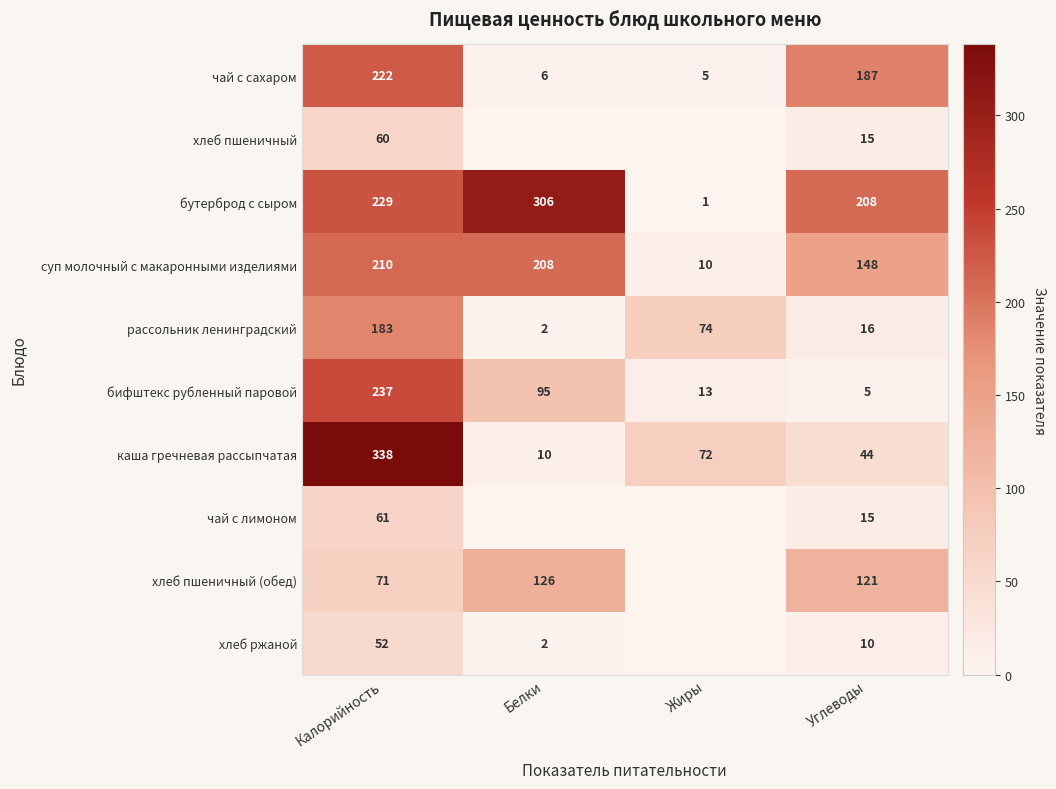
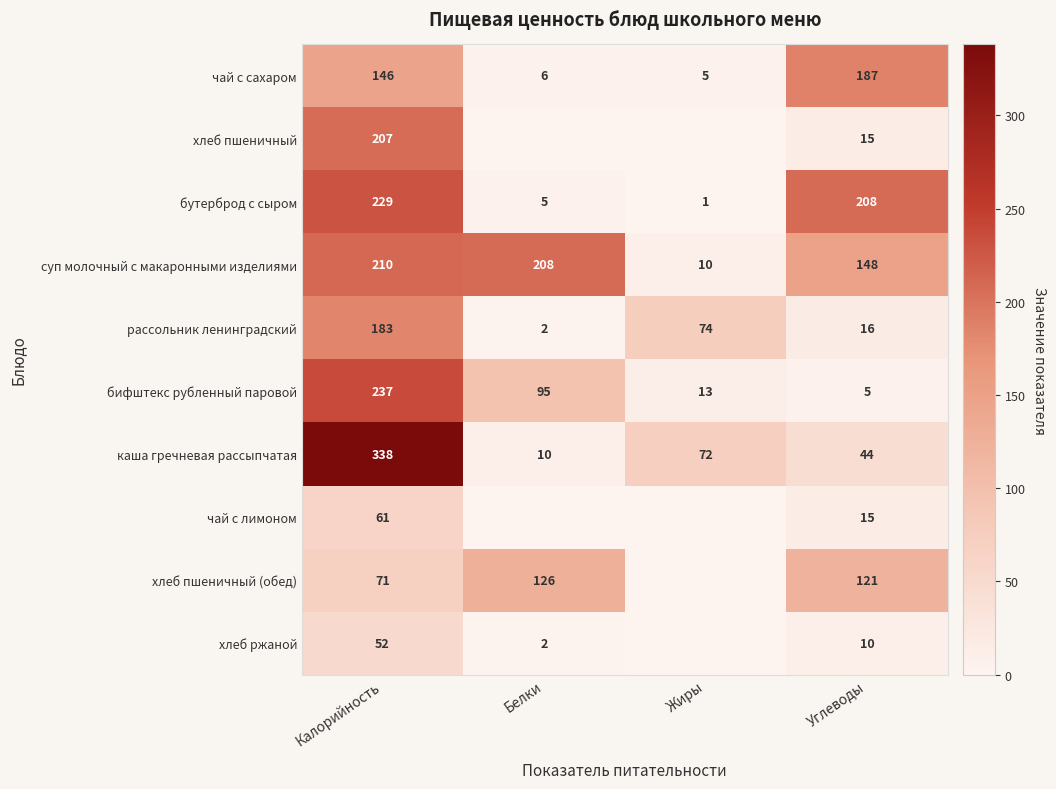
чай с сахаром, Калорийность: 222 -> 146
хлеб пшеничный, Калорийность: 60 -> 207
бутерброд с сыром, Белки: 306 -> 5
